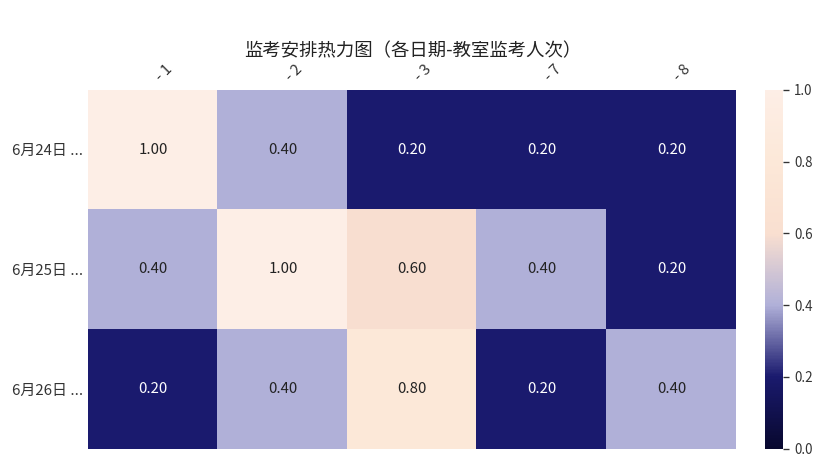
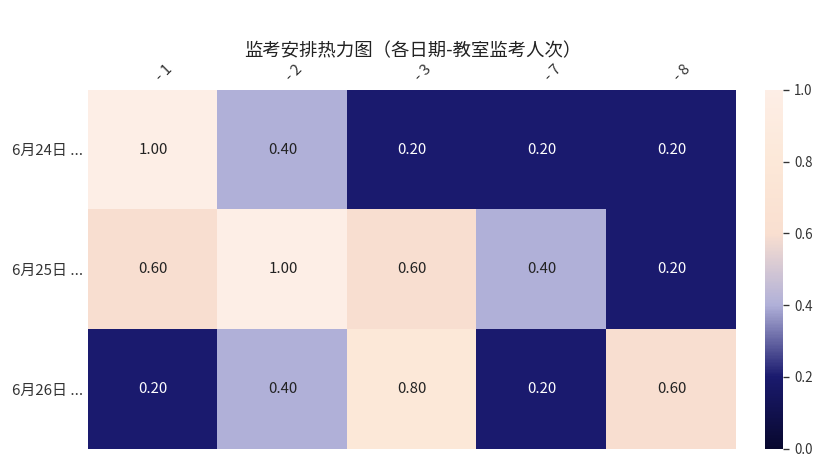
6月25日 ..., - 1: 0.40 -> 0.60
6月26日 ..., - 8: 0.40 -> 0.60
